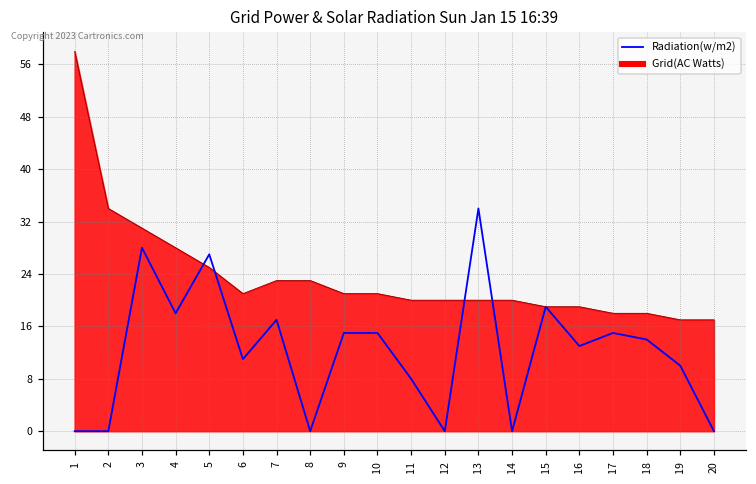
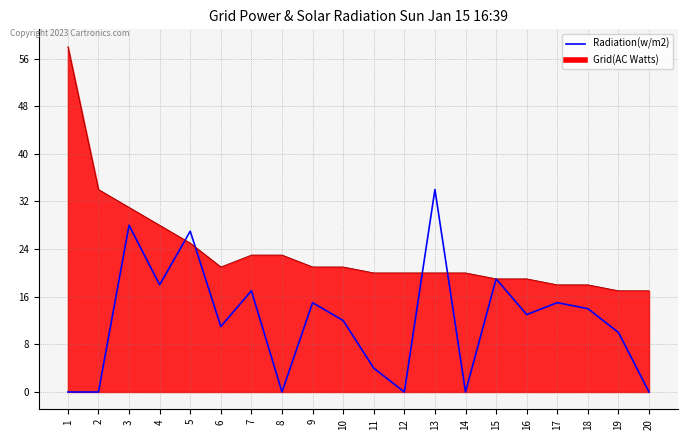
Radiation(w/m2), 10: 15 -> 12
Radiation(w/m2), 11: 8 -> 4
